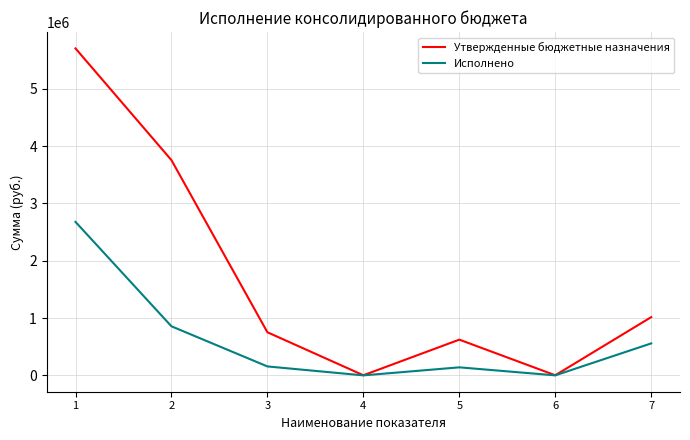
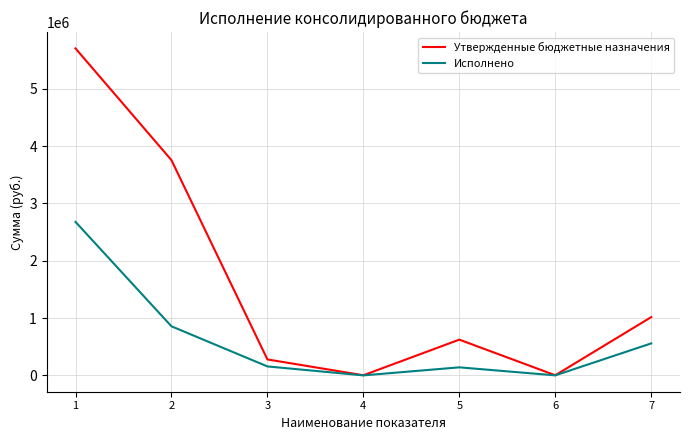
Утвержденные бюджетные назначения, 3: 800000 -> 300000
